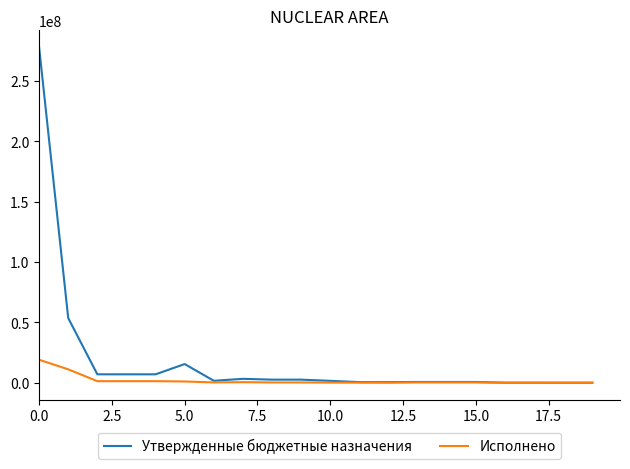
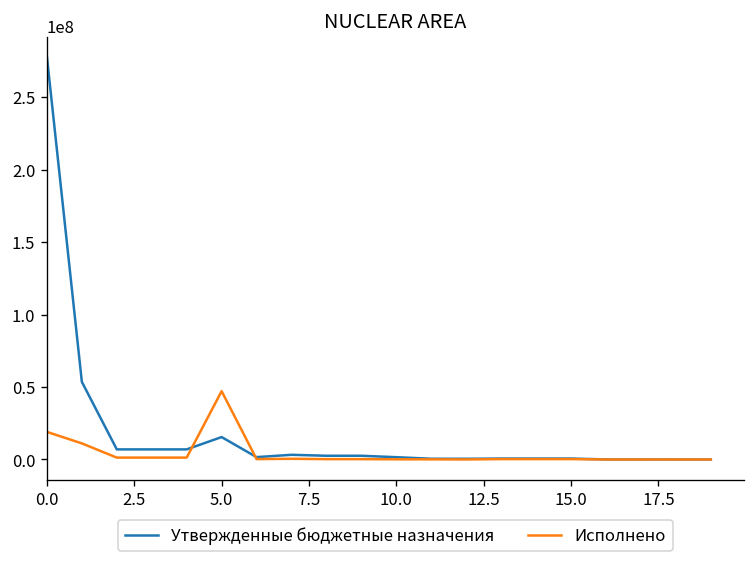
Исполнено, 5.0: 1000000 -> 47000000
